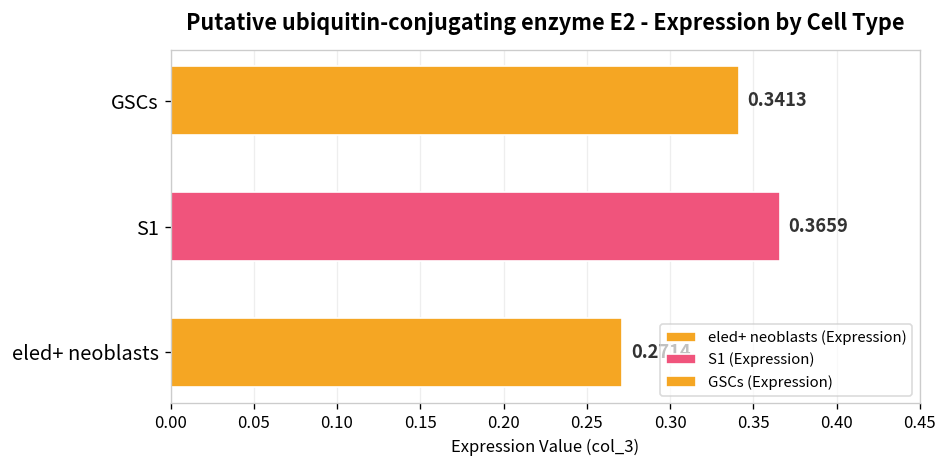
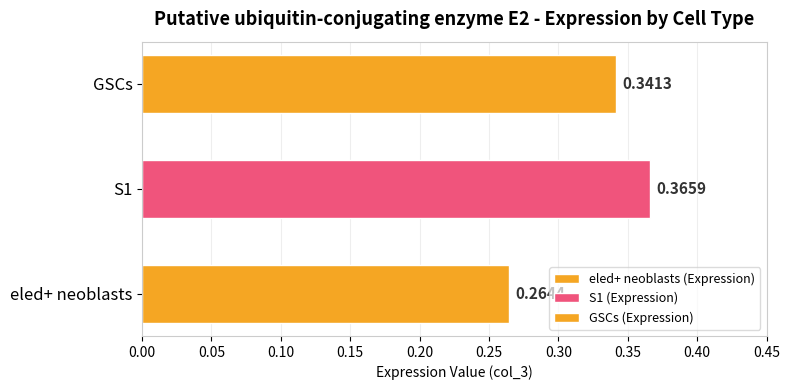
eled+ neoblasts: 0.271 -> 0.264
